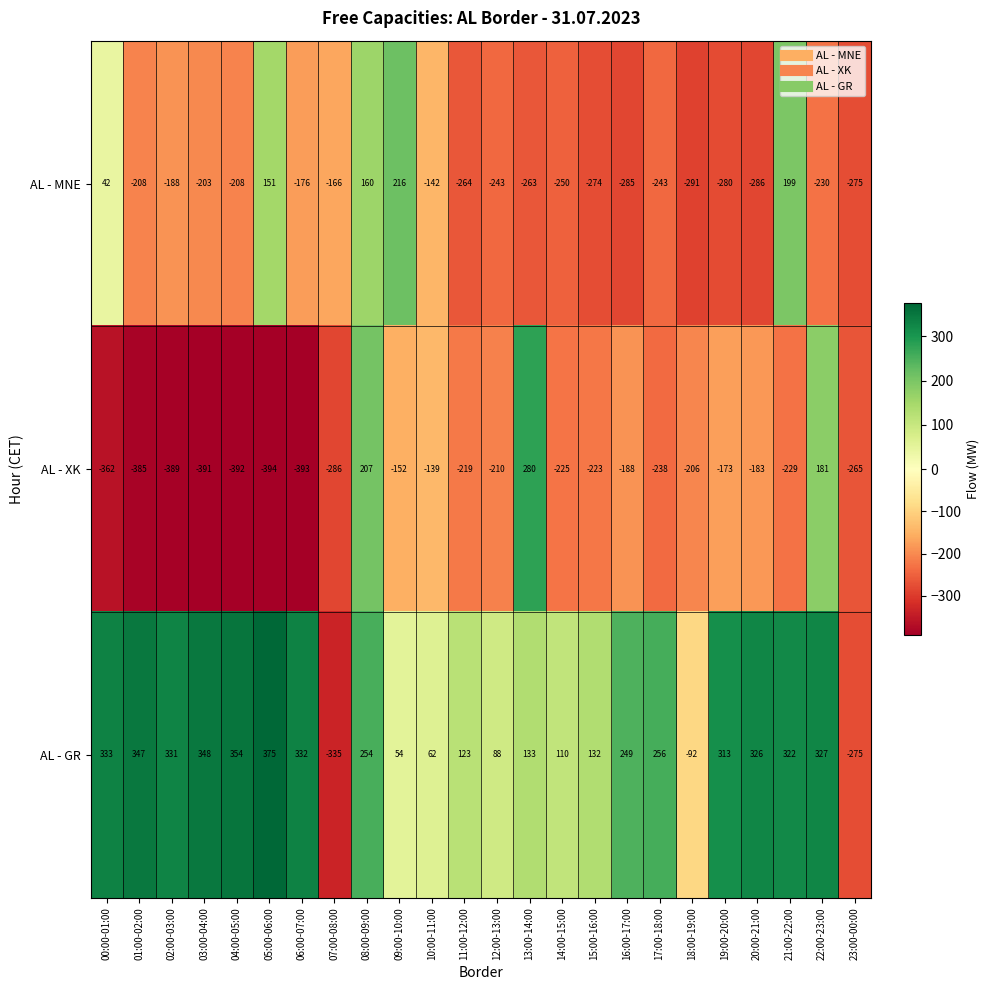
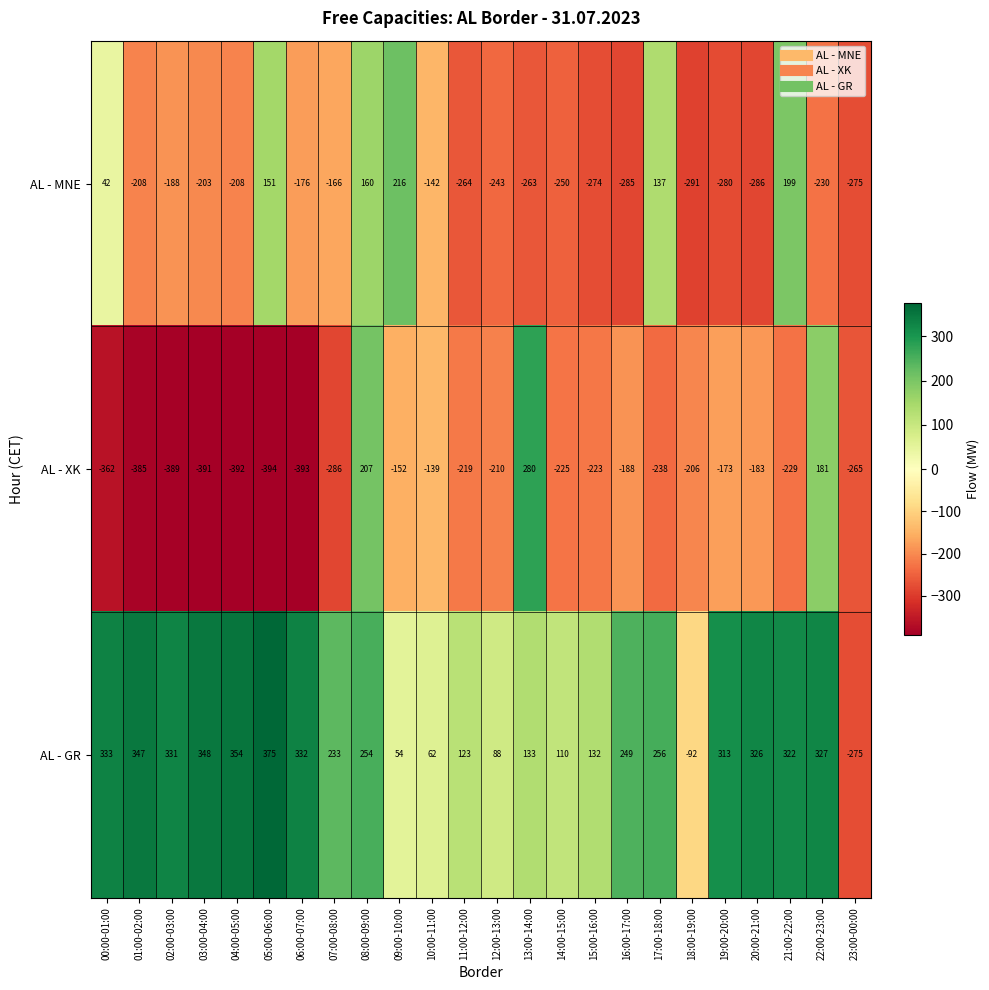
AL - MNE, 17:00-18:00: -243 -> 137
AL - GR, 07:00-08:00: -335 -> 233
